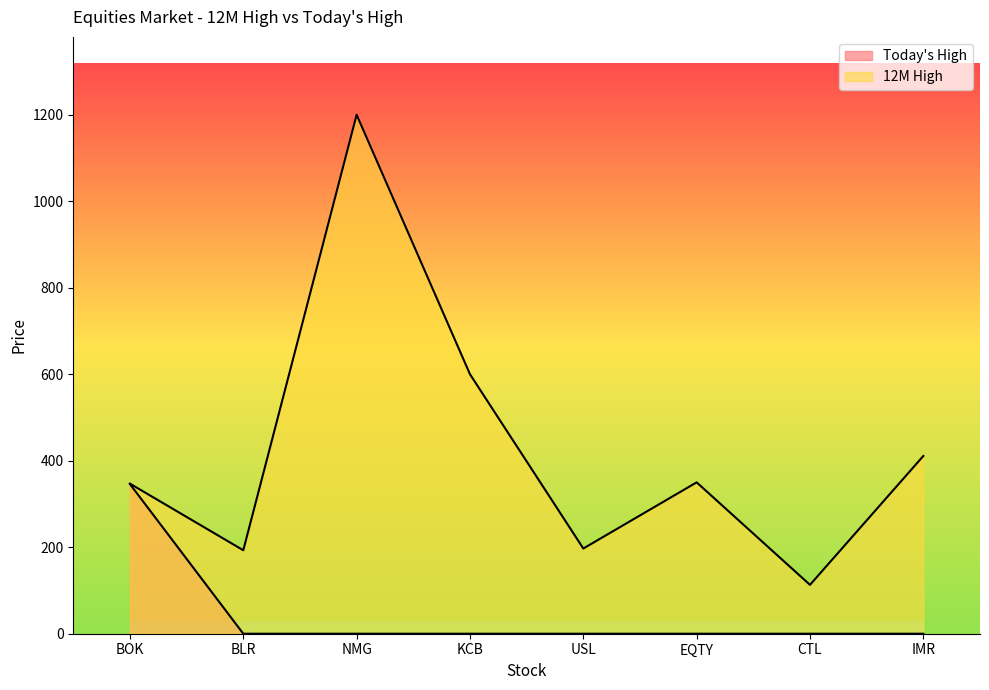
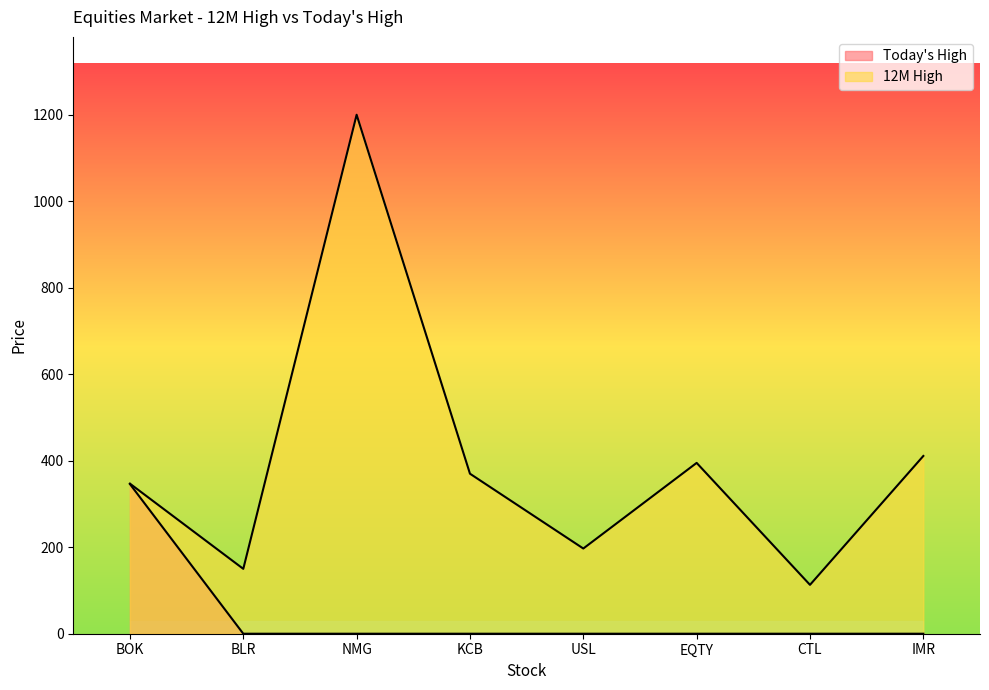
12M High, BLR: 190 -> 150
12M High, KCB: 600 -> 370
12M High, EQTY: 350 -> 400
